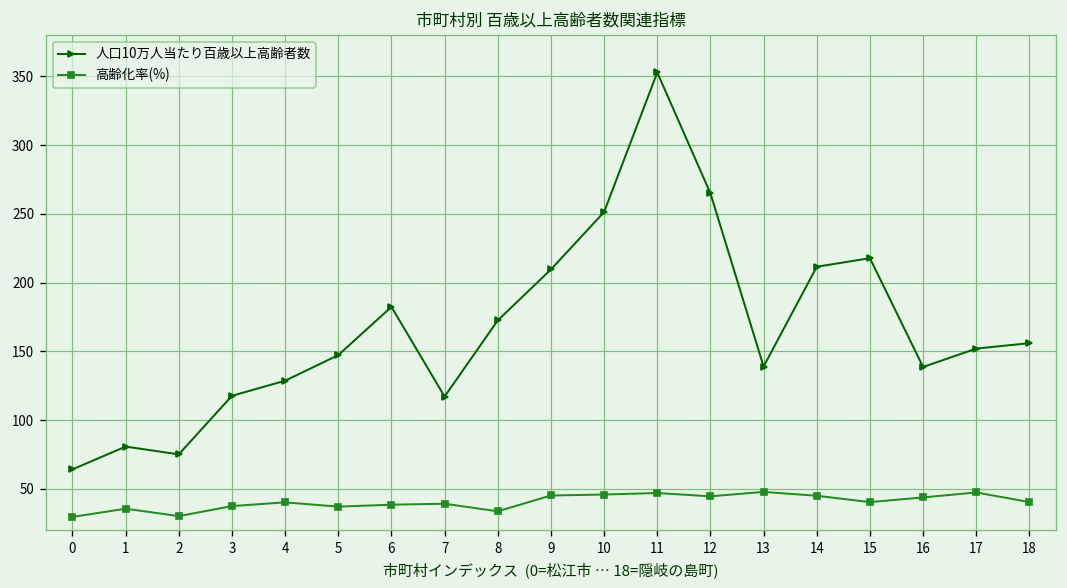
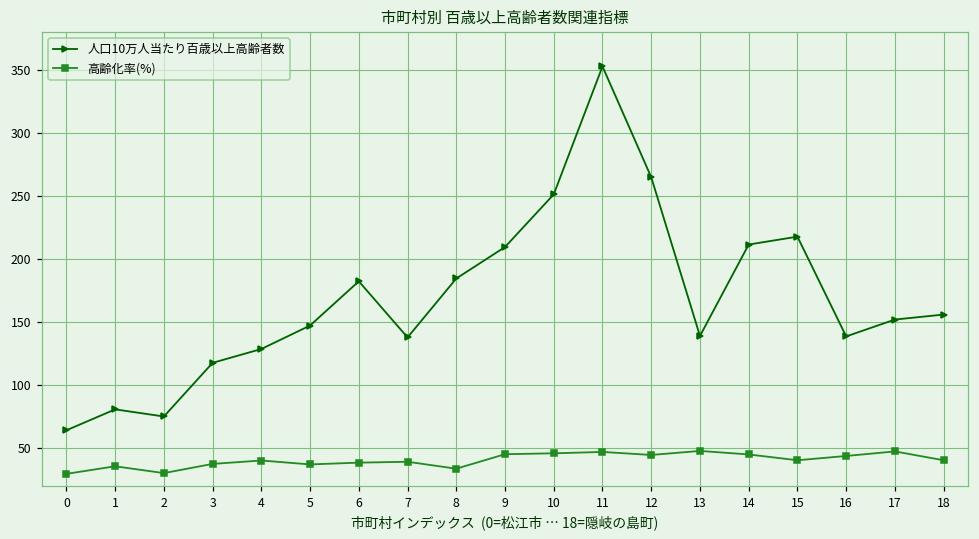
人口10万人当たり百歳以上高齢者数, 7: 117 -> 138
人口10万人当たり百歳以上高齢者数, 8: 172 -> 185
